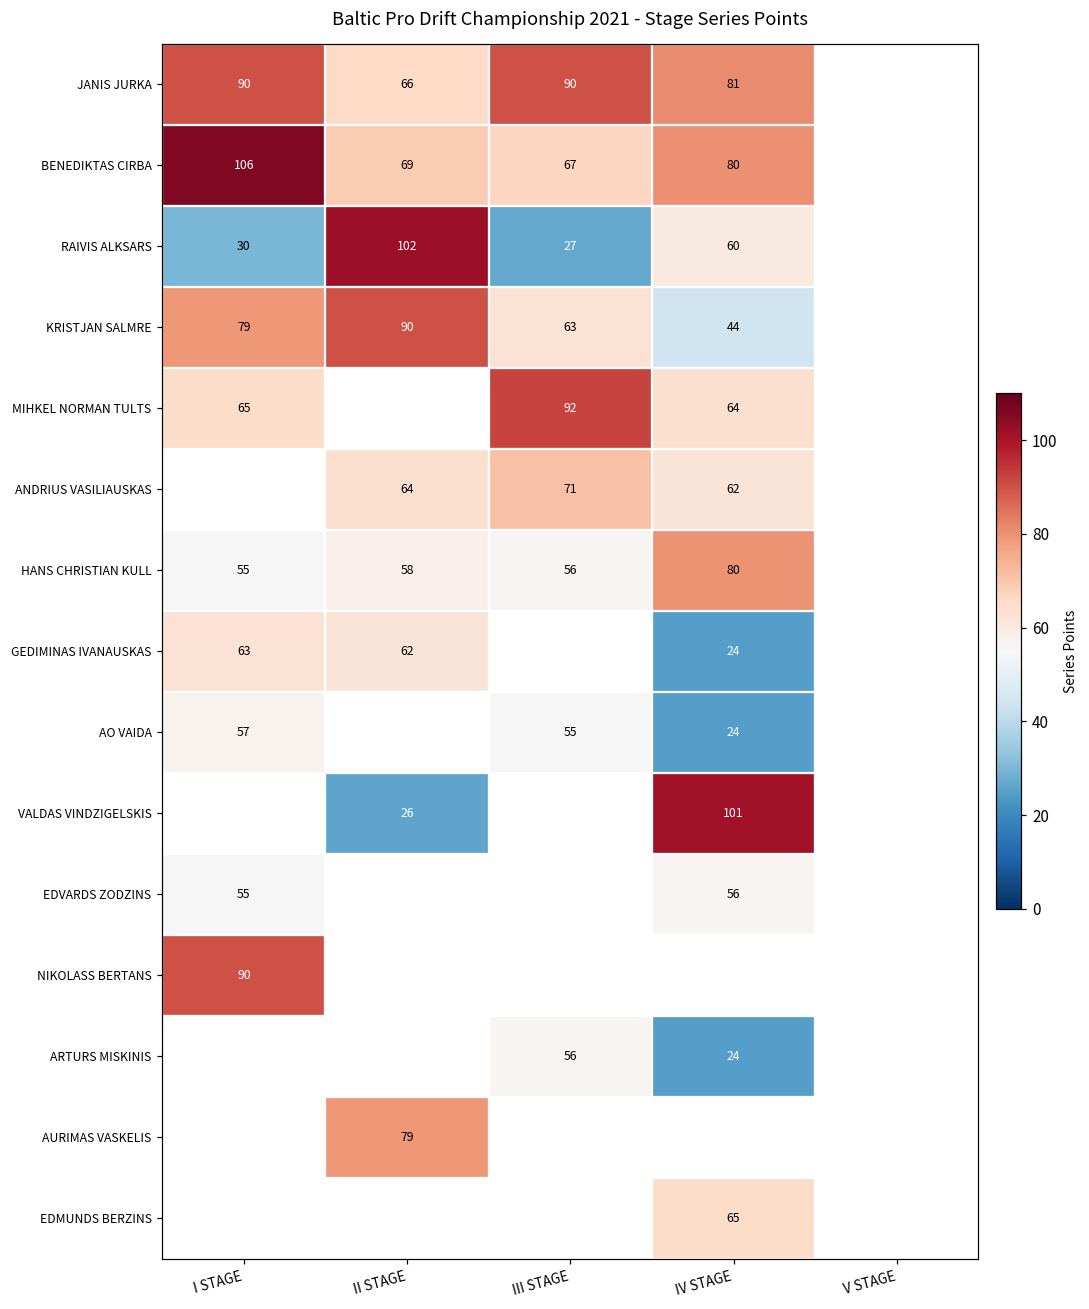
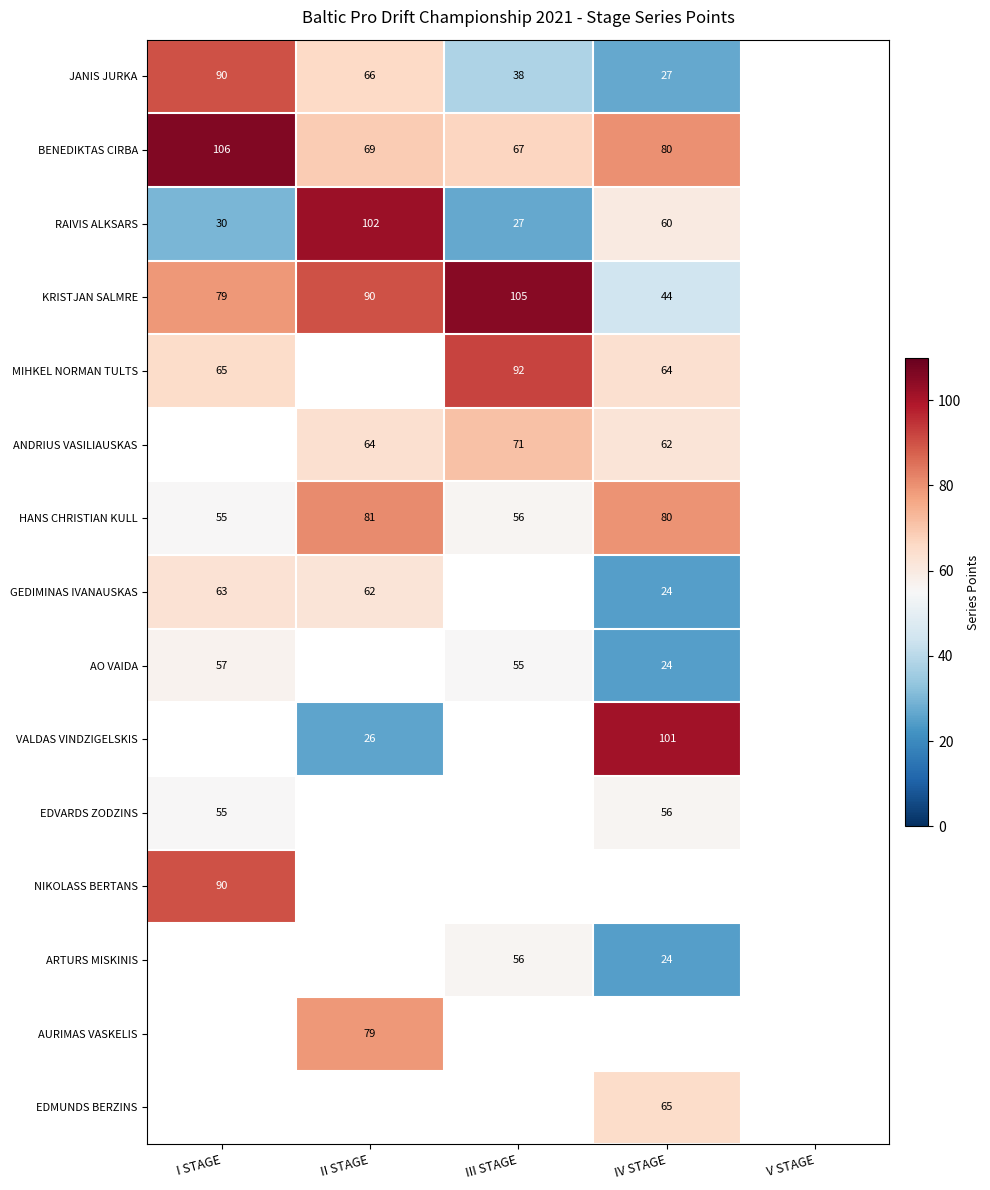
JANIS JURKA, III STAGE: 90 -> 38
JANIS JURKA, IV STAGE: 81 -> 27
KRISTJAN SALMRE, III STAGE: 63 -> 105
HANS CHRISTIAN KULL, II STAGE: 58 -> 81
